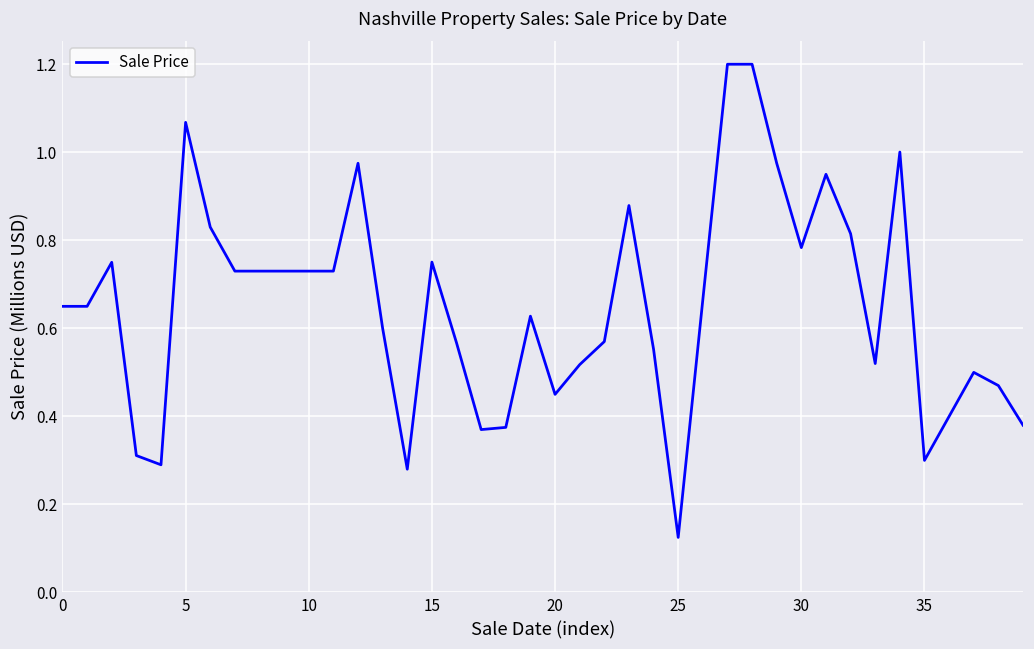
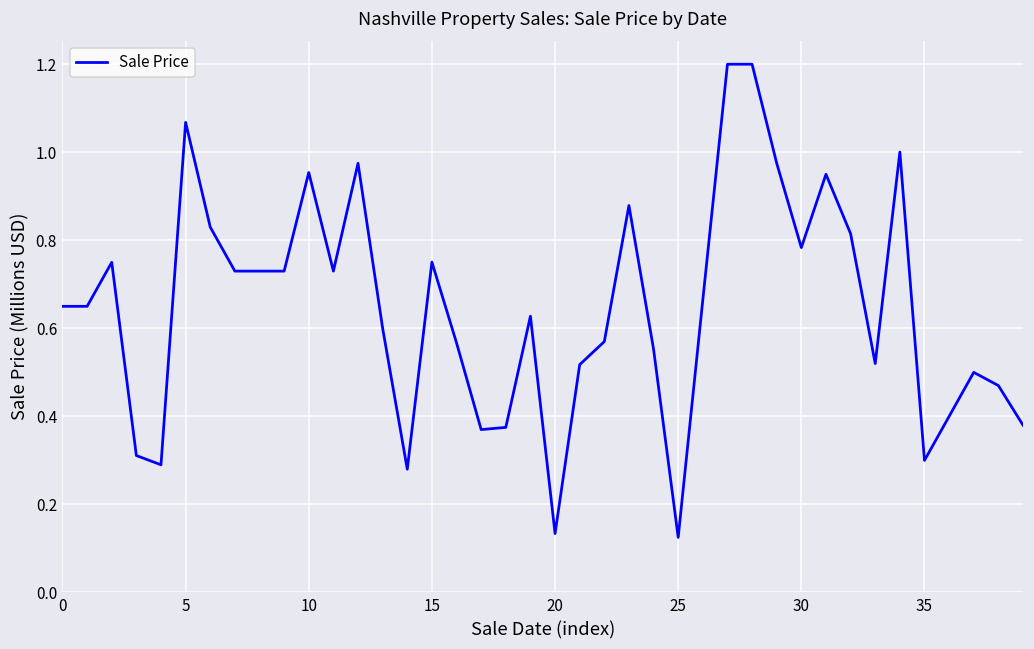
10: 0.73 -> 0.95
20: 0.45 -> 0.13
